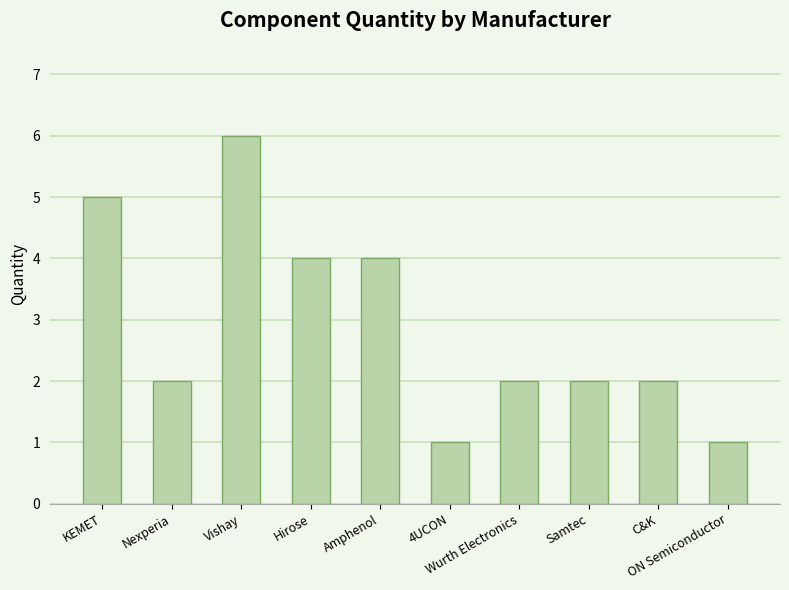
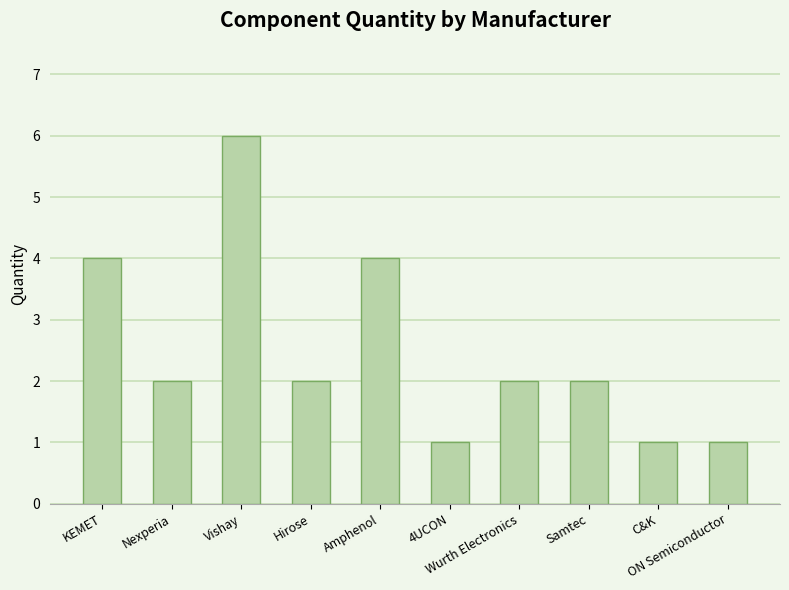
KEMET: 5 -> 4
Hirose: 4 -> 2
C&K: 2 -> 1
